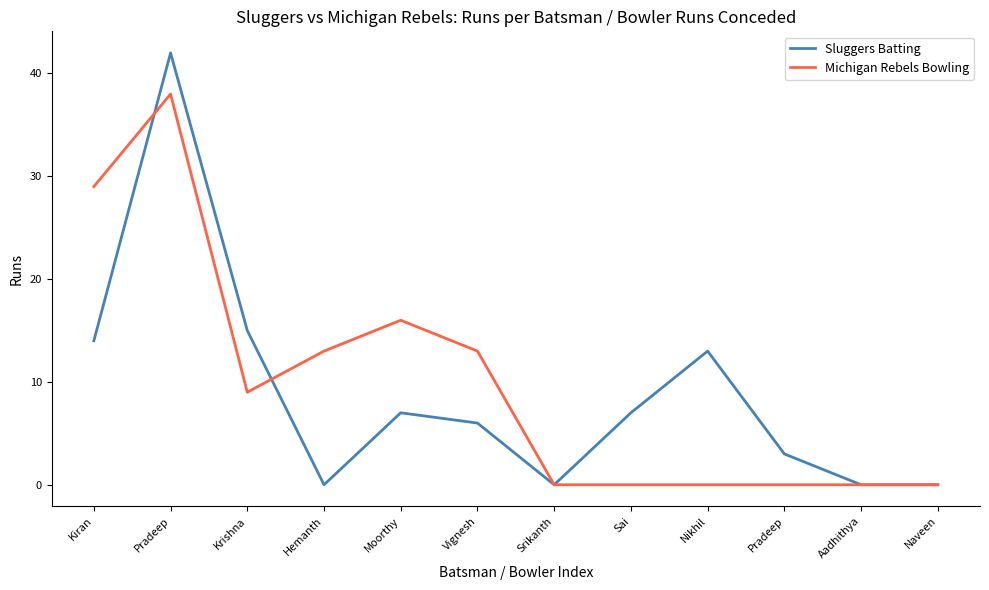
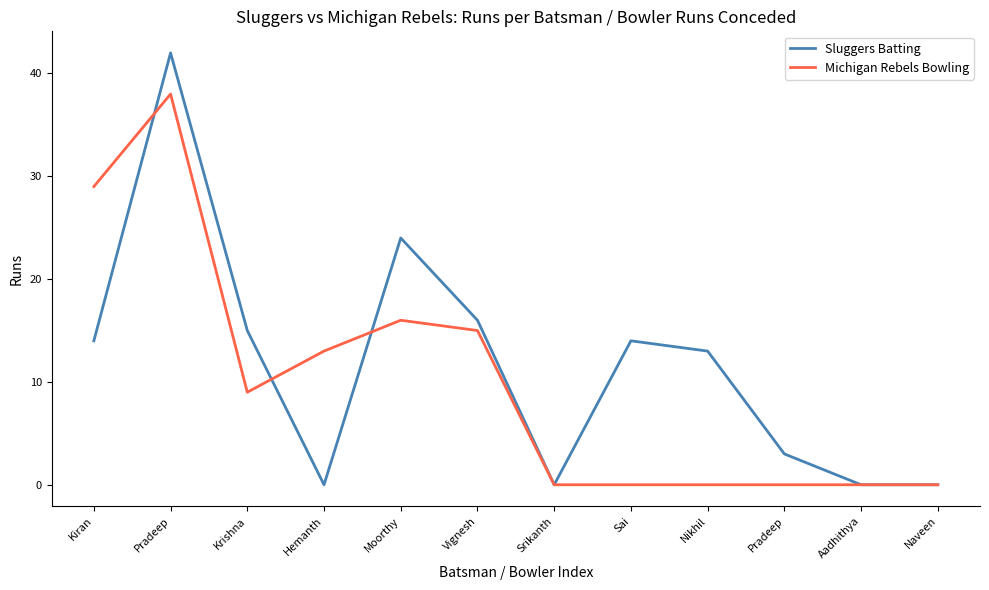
Sluggers Batting, Moorthy: 7 -> 24
Sluggers Batting, Vignesh: 6 -> 16
Michigan Rebels Bowling, Vignesh: 13 -> 15
Sluggers Batting, Sai: 7 -> 14
